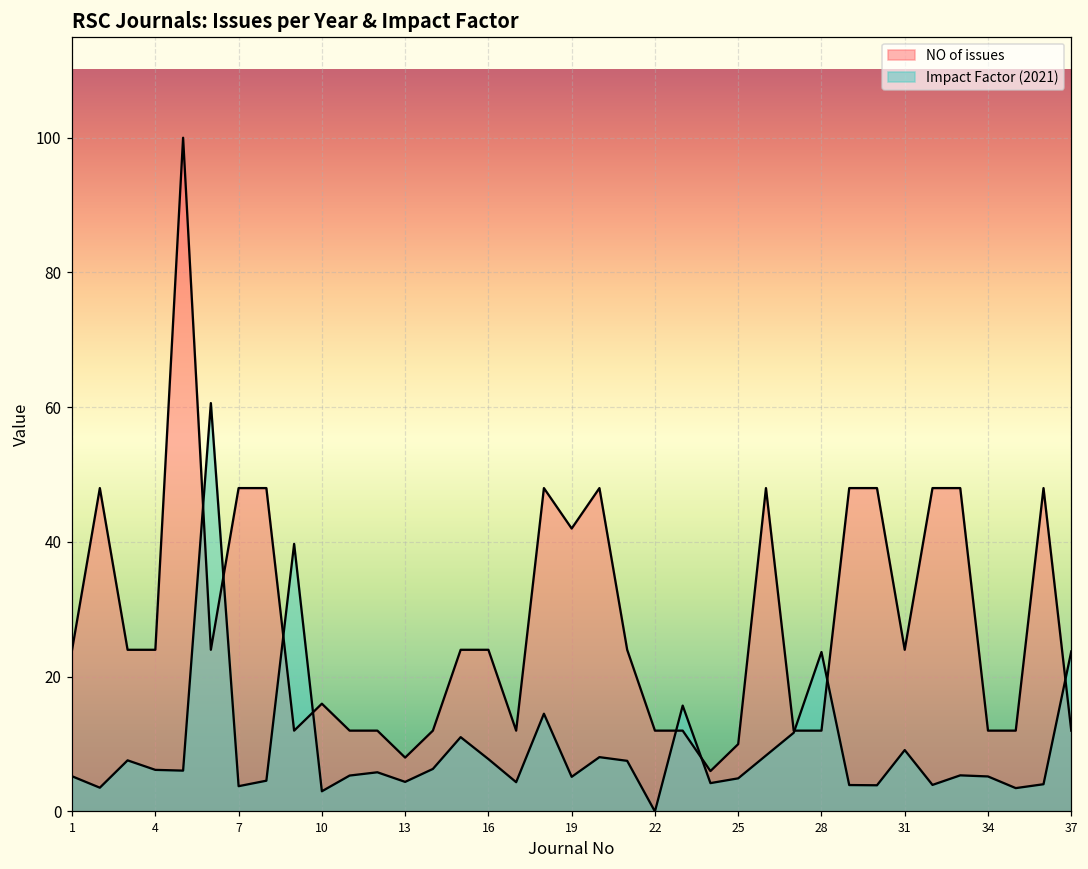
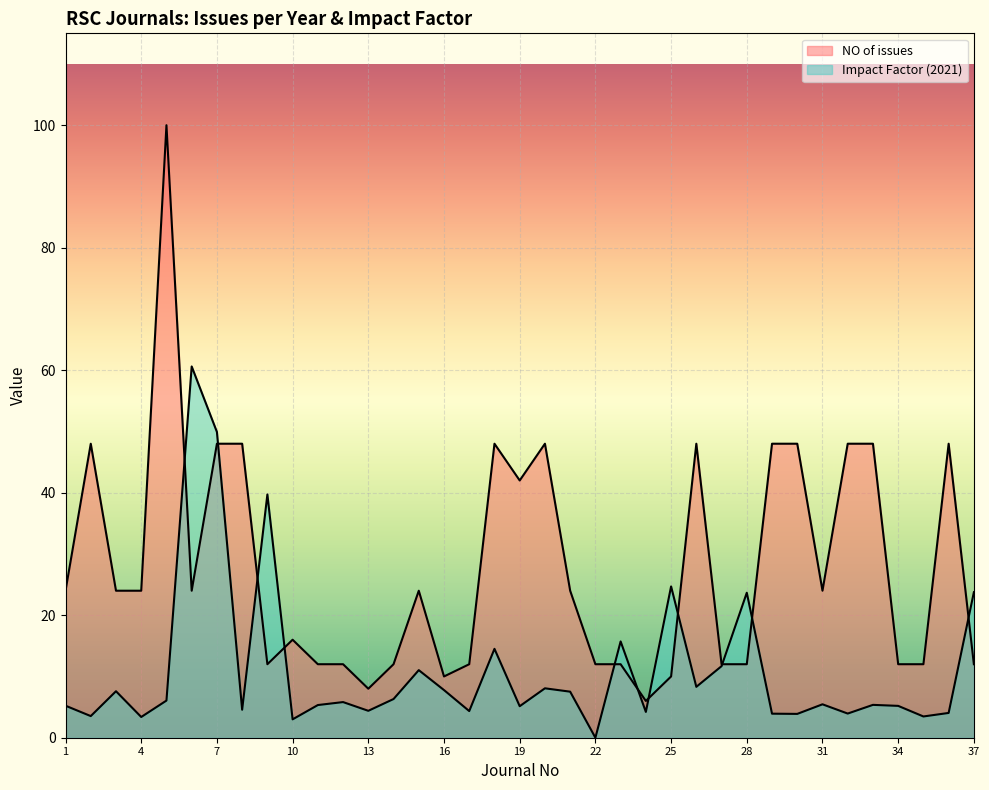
Impact Factor (2021), 4: 6 -> 3
Impact Factor (2021), 7: 4 -> 50
NO of issues, 16: 24 -> 10
Impact Factor (2021), 25: 5 -> 25
Impact Factor (2021), 31: 9 -> 5
